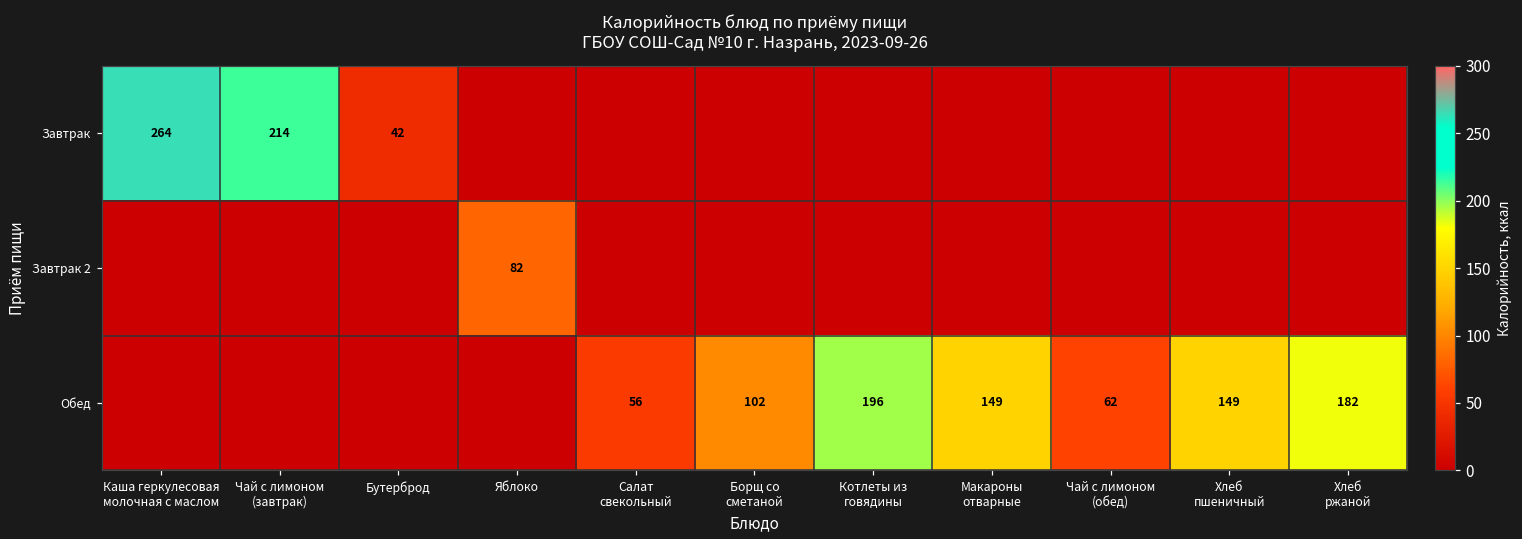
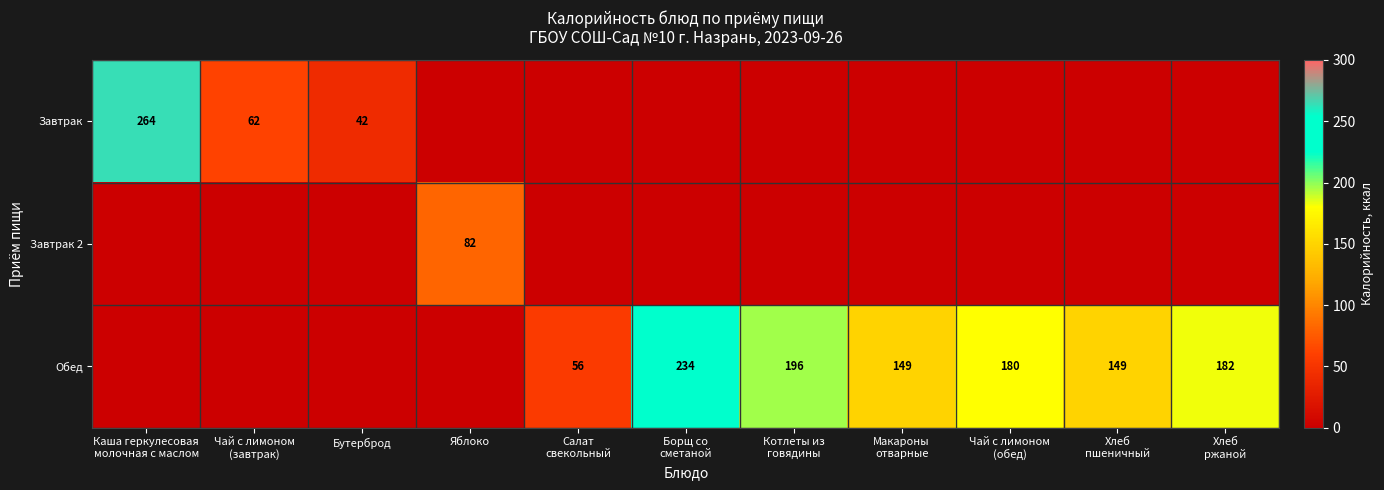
Завтрак, Чай с лимоном (завтрак): 214 -> 62
Обед, Борщ со сметаной: 102 -> 234
Обед, Чай с лимоном (обед): 62 -> 180
